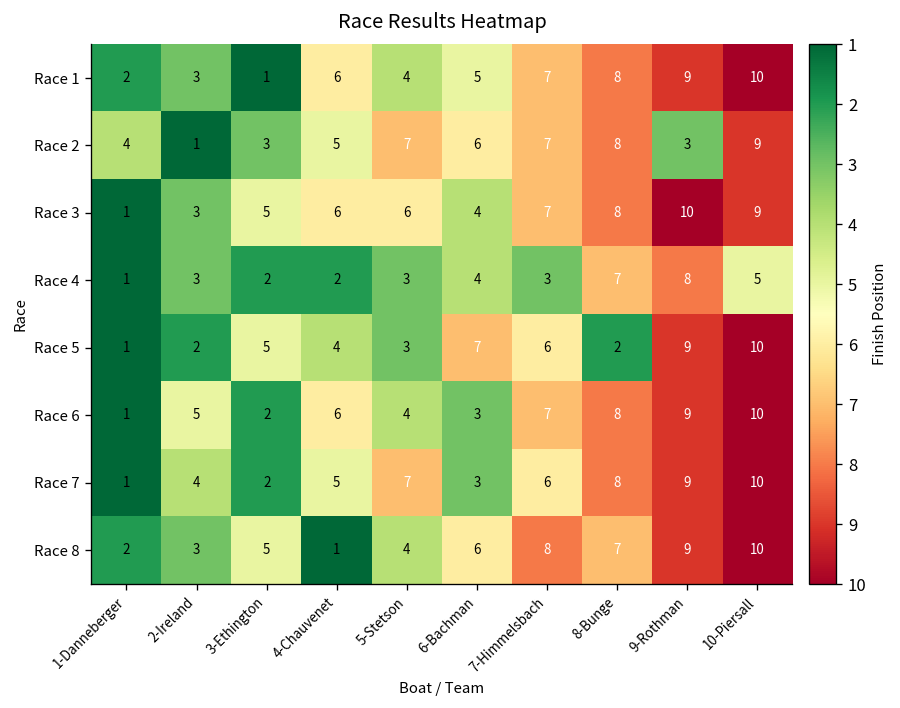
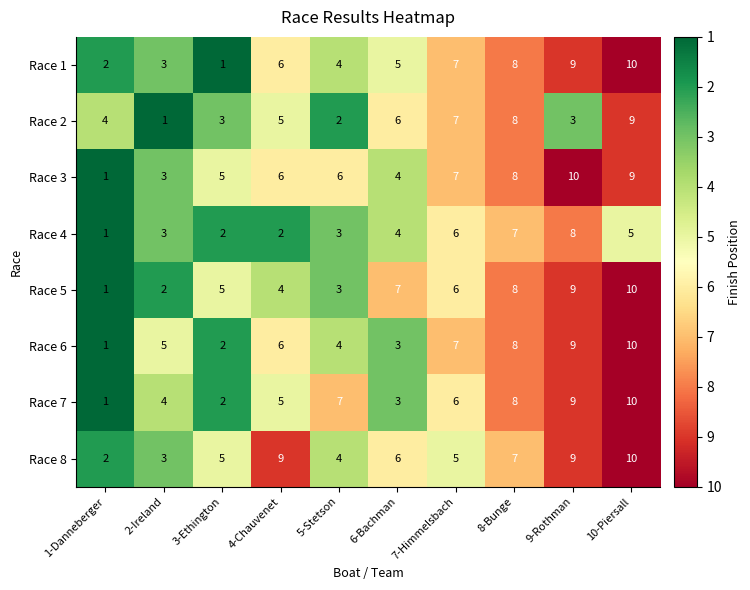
Race 2, 5-Stetson: 7 -> 2
Race 4, 7-Himmelsbach: 3 -> 6
Race 5, 8-Bunge: 2 -> 8
Race 8, 4-Chauvenet: 1 -> 9
Race 8, 7-Himmelsbach: 8 -> 5
